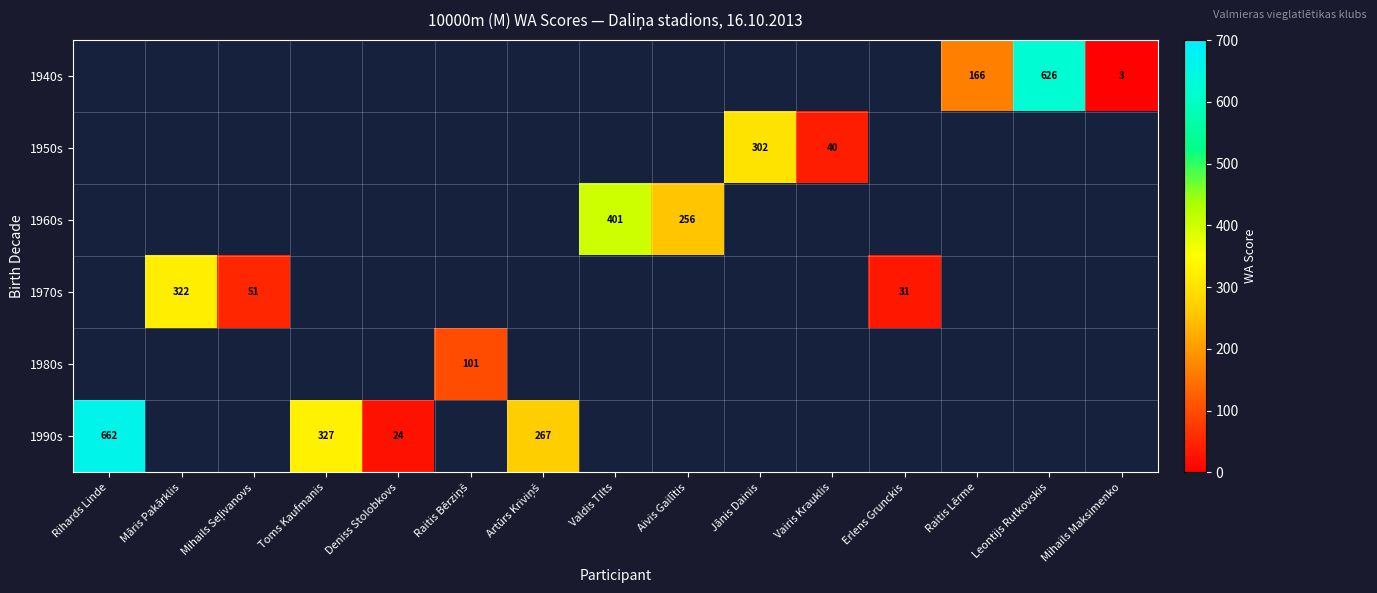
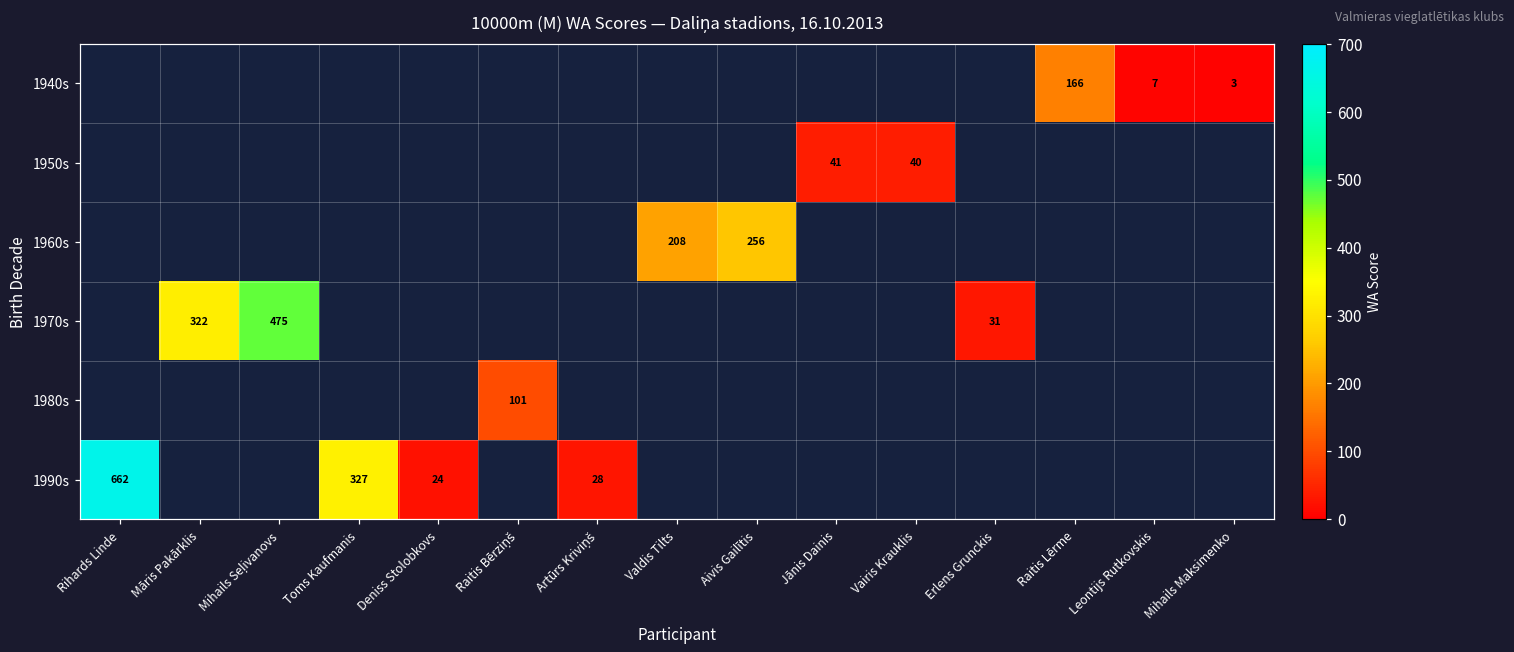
1940s, Leontijs Rutkovskis: 626 -> 7
1950s, Jānis Dainis: 302 -> 41
1960s, Valdis Tilts: 401 -> 208
1970s, Mihails Seļivanovs: 51 -> 475
1990s, Artūrs Kriviņš: 267 -> 28
